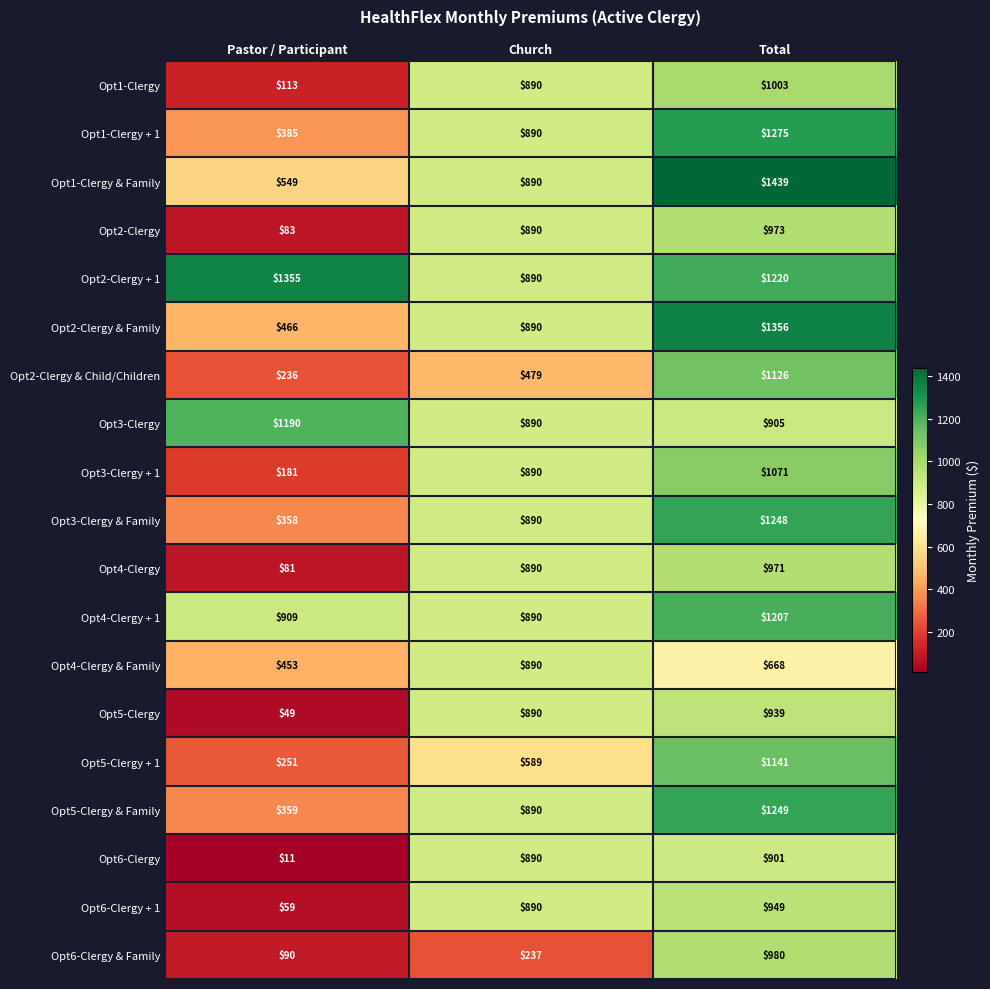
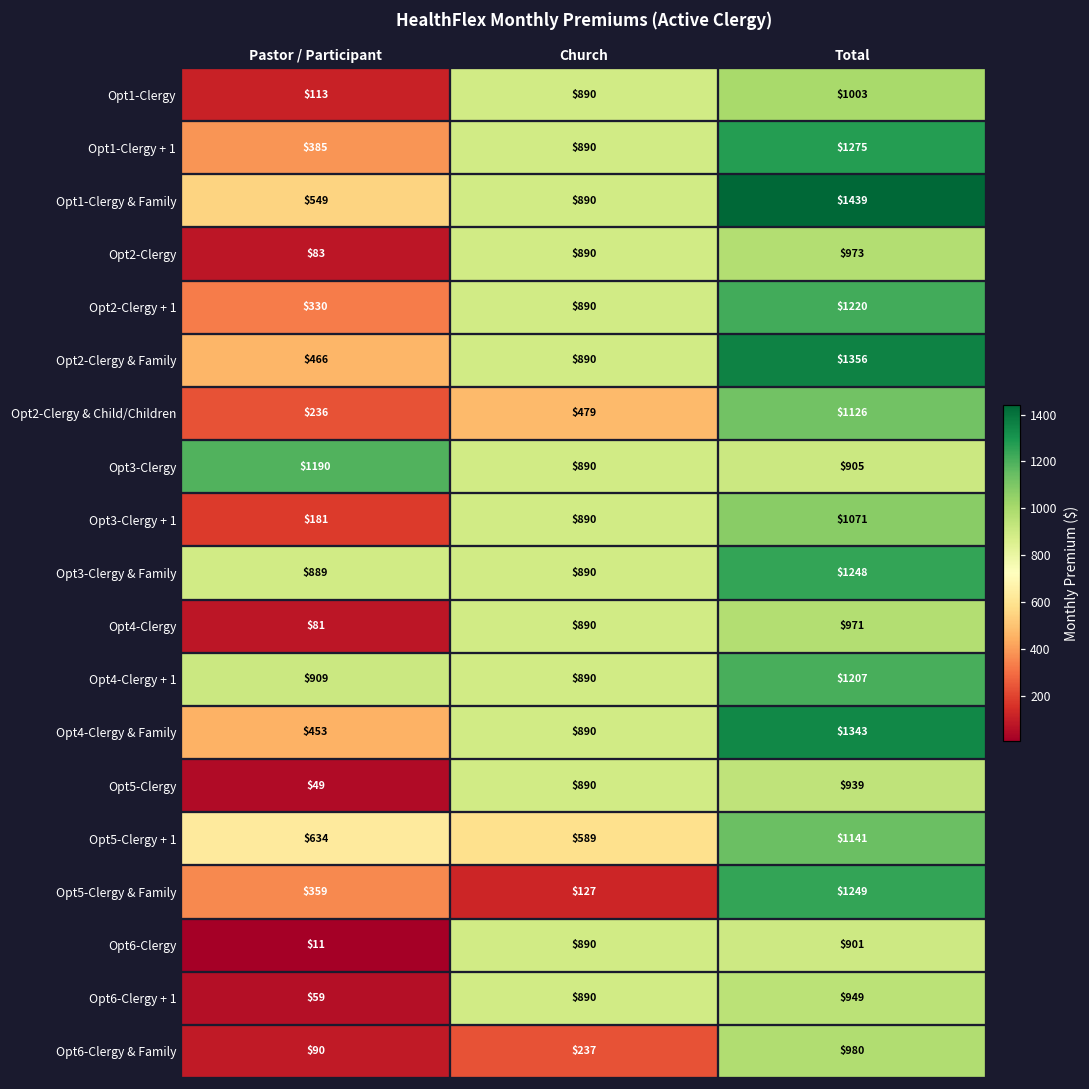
Opt2-Clergy + 1, Pastor / Participant: $1355 -> $330
Opt3-Clergy & Family, Pastor / Participant: $358 -> $889
Opt4-Clergy & Family, Total: $668 -> $1343
Opt5-Clergy + 1, Pastor / Participant: $251 -> $634
Opt5-Clergy & Family, Church: $890 -> $127
